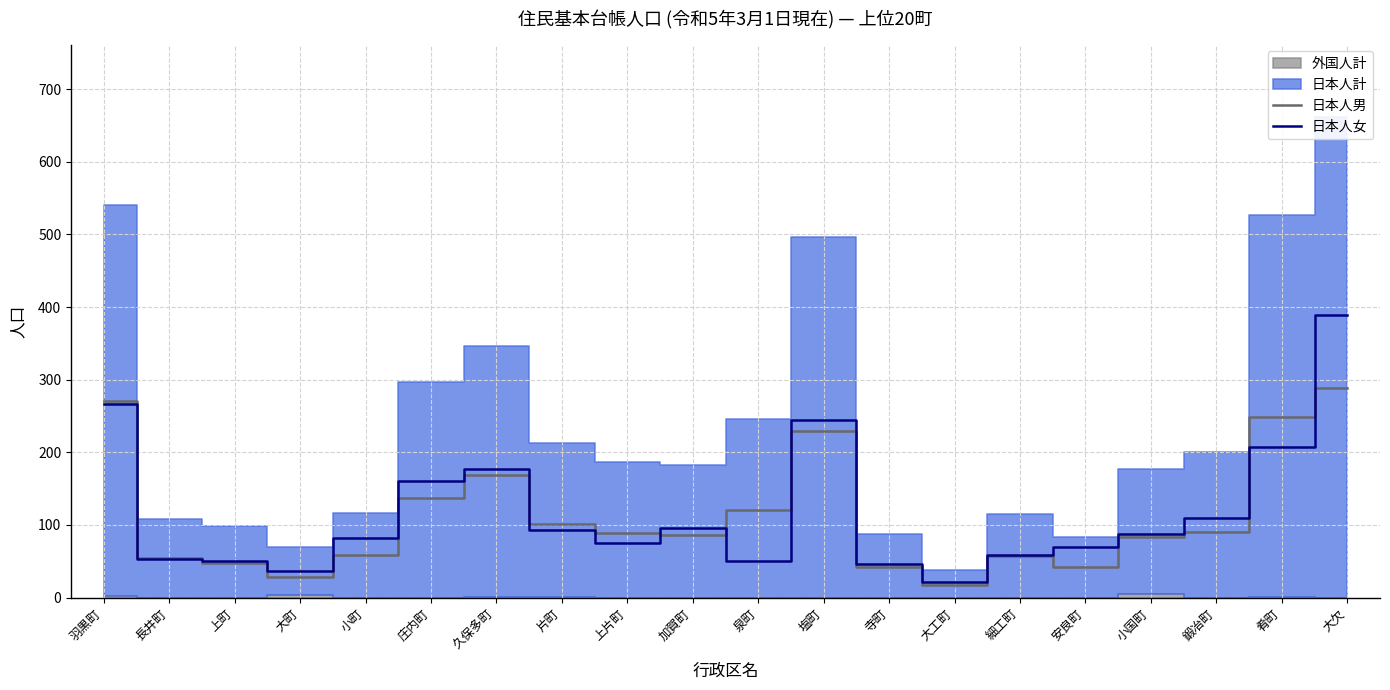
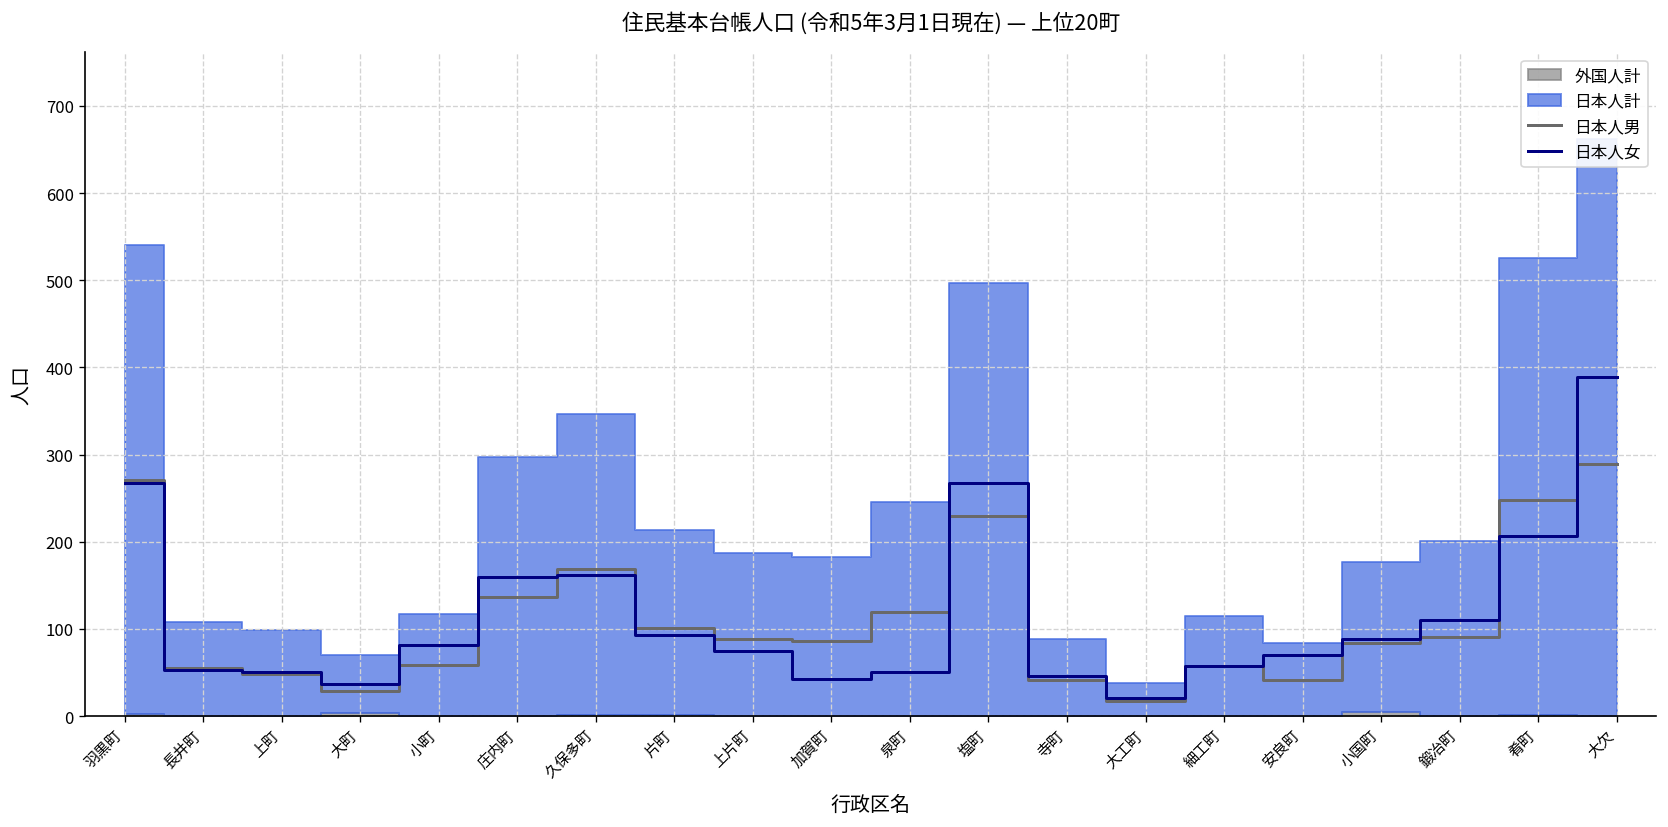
日本人女, 久保多町: 180 -> 160
日本人女, 加賀町: 100 -> 40
日本人女, 塩町: 250 -> 270
